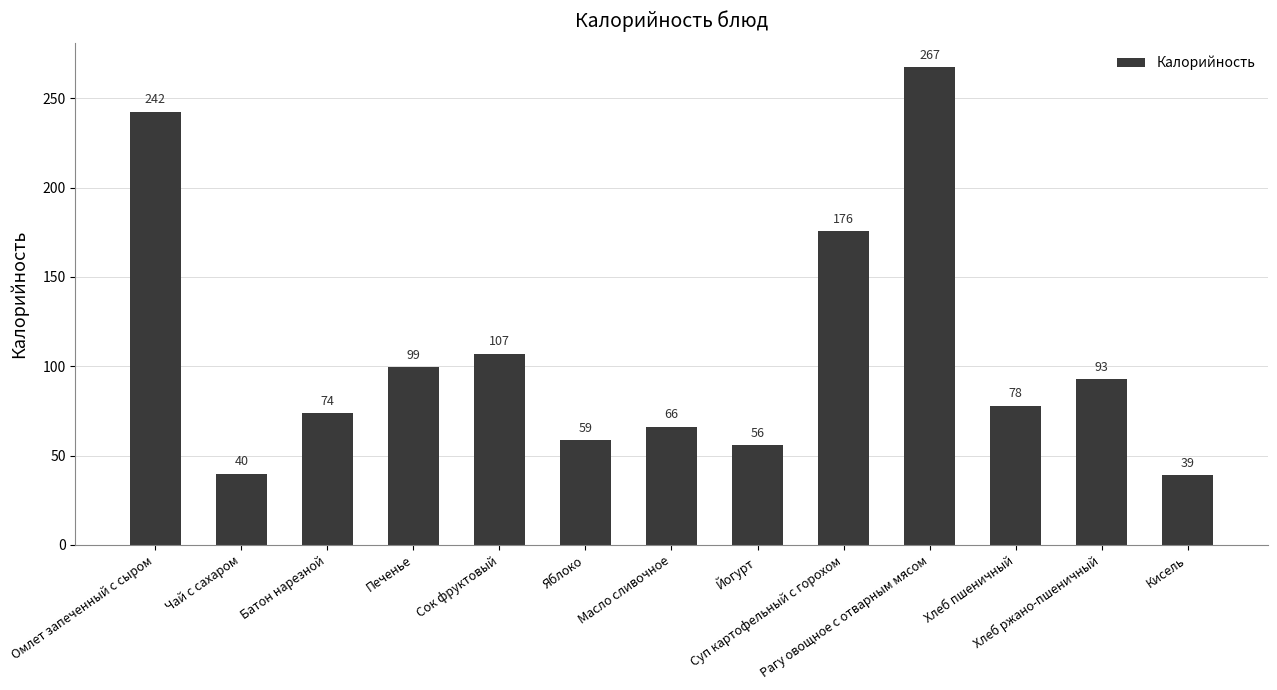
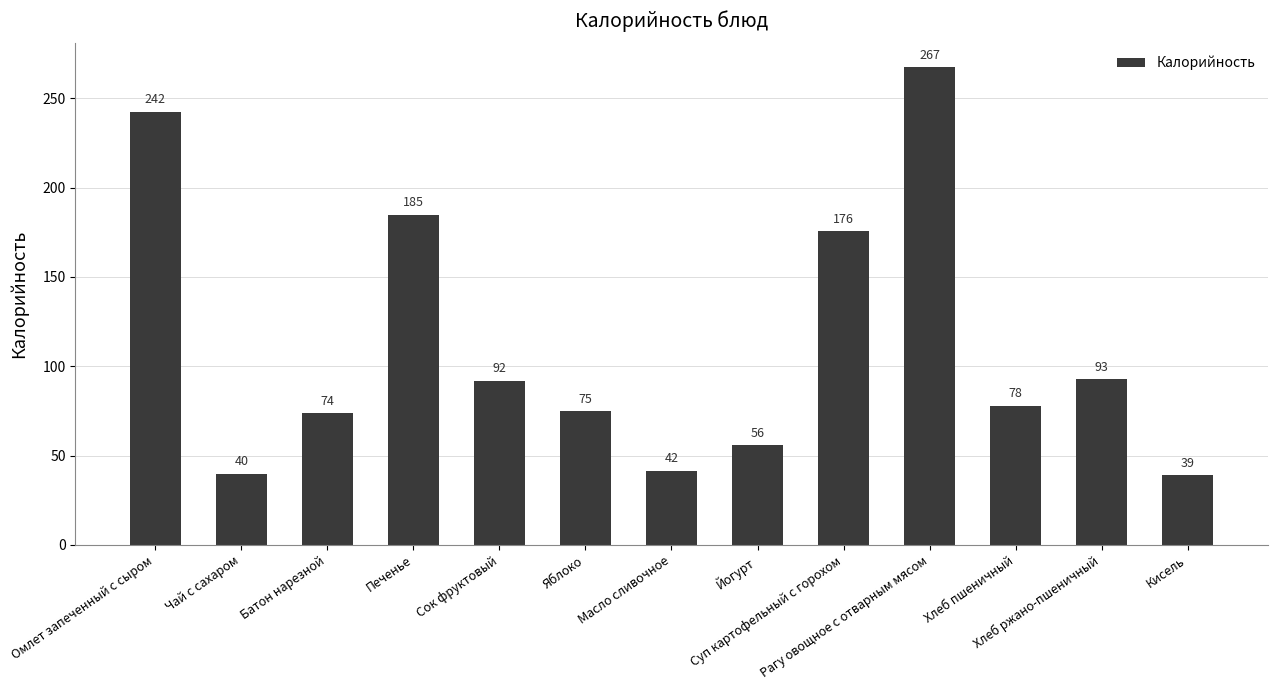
Печенье: 99 -> 185
Сок фруктовый: 107 -> 92
Яблоко: 59 -> 75
Масло сливочное: 66 -> 42
